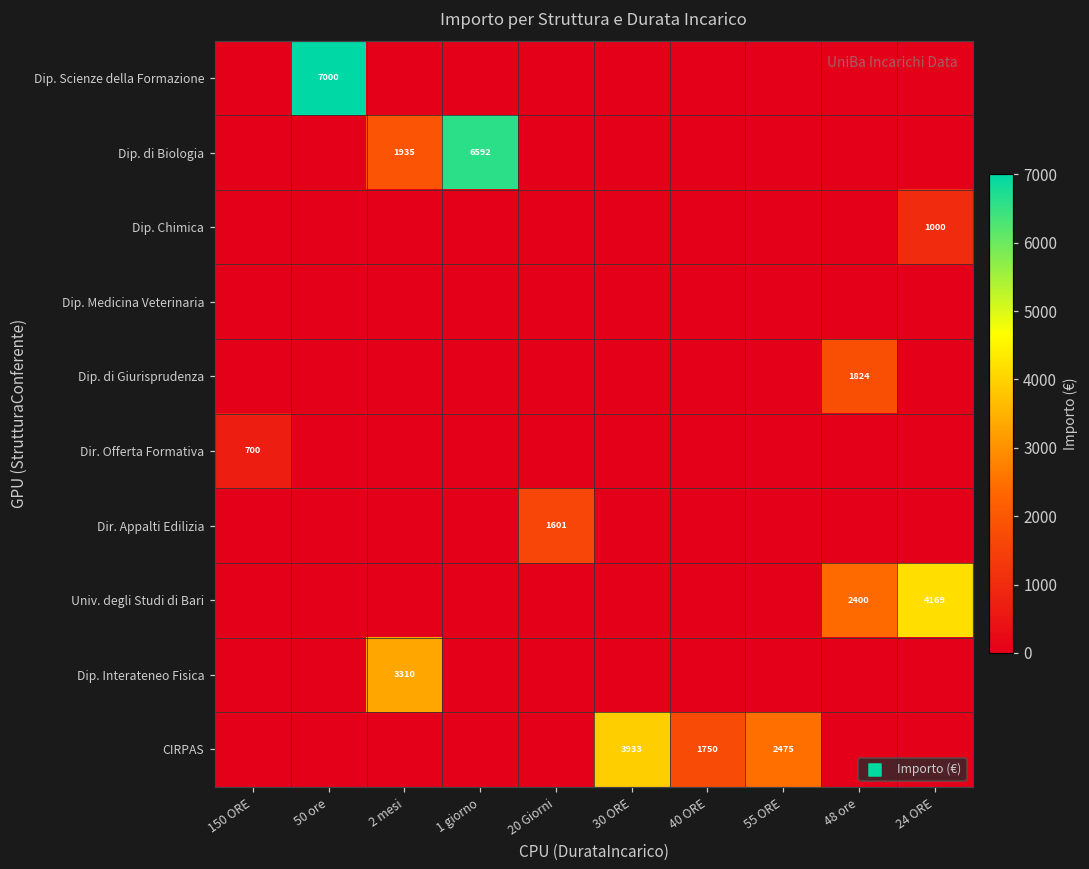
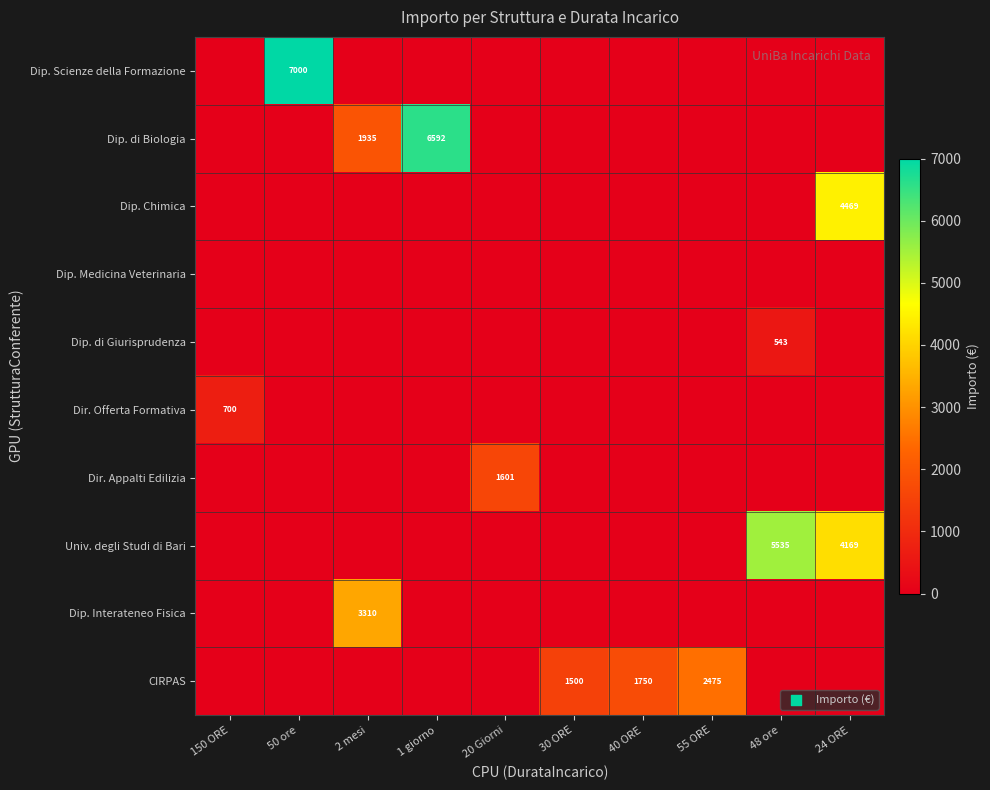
Dip. Chimica, 24 ORE: 1000 -> 4469
Dip. di Giurisprudenza, 48 ore: 1824 -> 543
Univ. degli Studi di Bari, 48 ore: 2400 -> 5535
CIRPAS, 30 ORE: 3933 -> 1500
